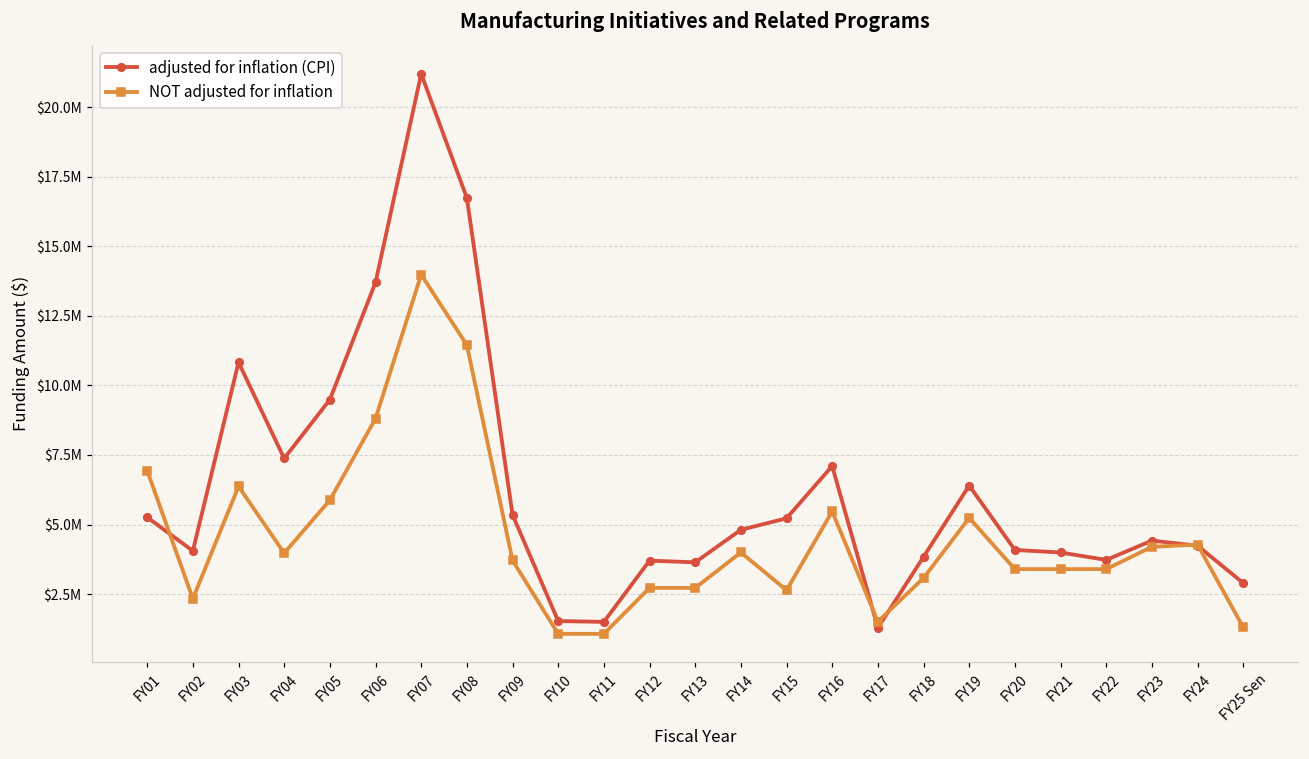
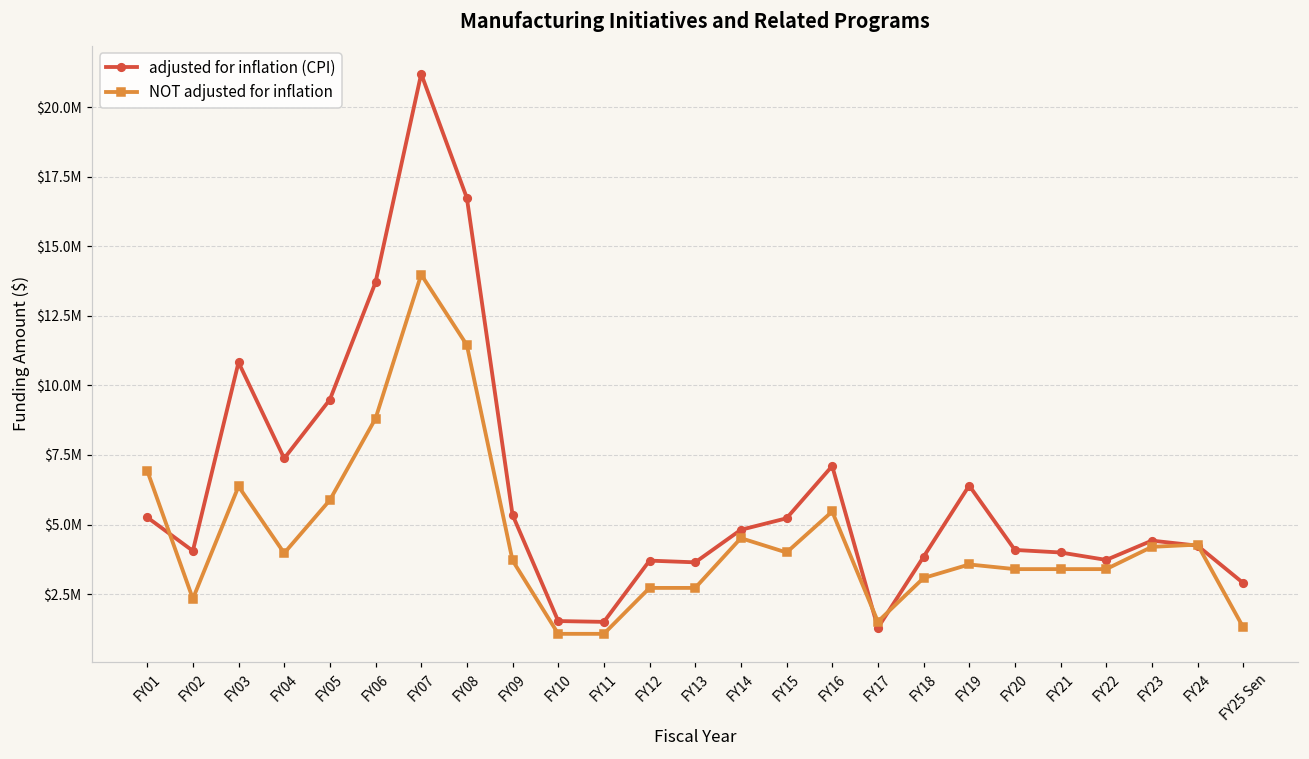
NOT adjusted for inflation, FY14: $4000000 -> $4500000
NOT adjusted for inflation, FY15: $2600000 -> $4000000
NOT adjusted for inflation, FY19: $5200000 -> $3600000
